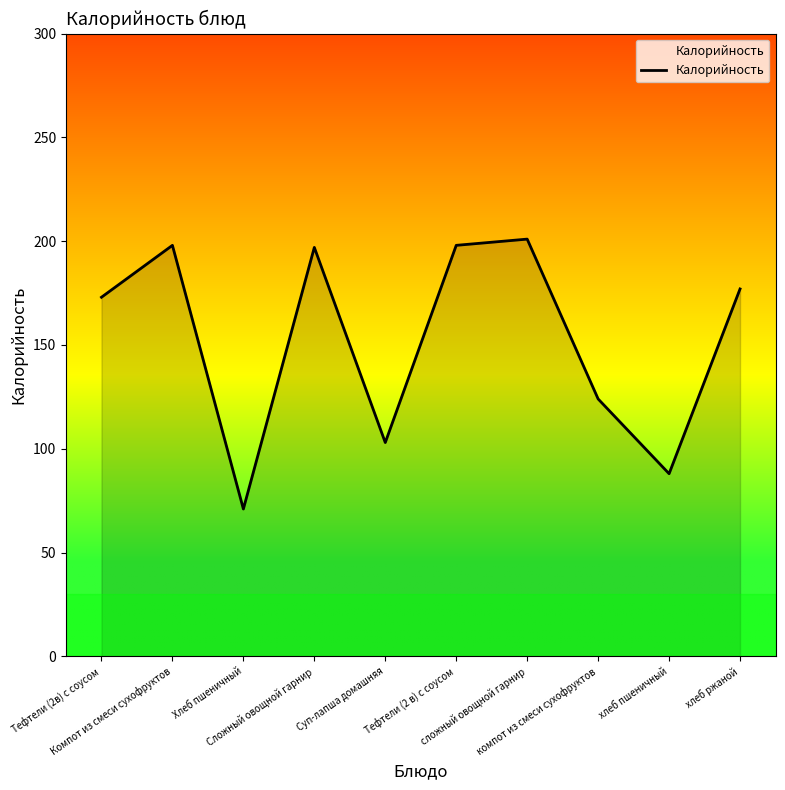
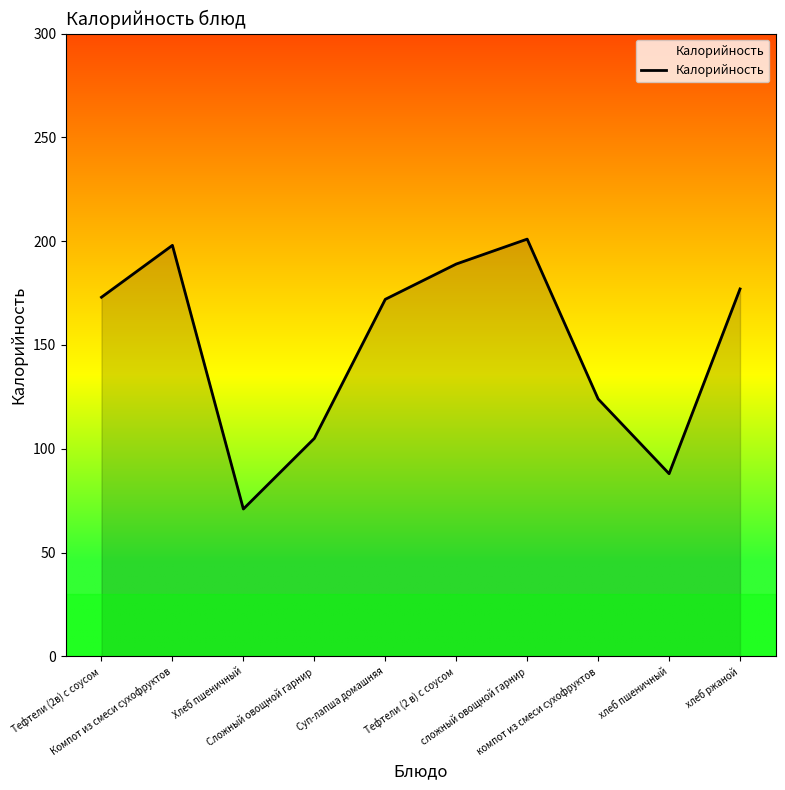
Сложный овощной гарнир: 197 -> 105
Суп-лапша домашняя: 103 -> 172
Тефтели (2 в) с соусом: 198 -> 189
